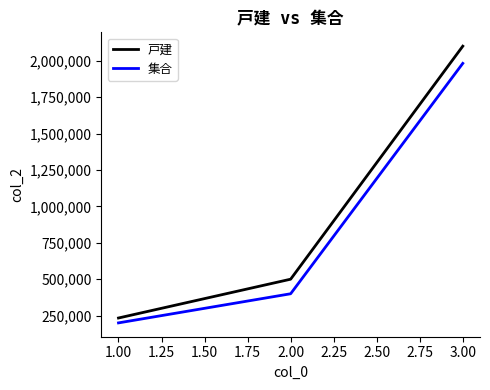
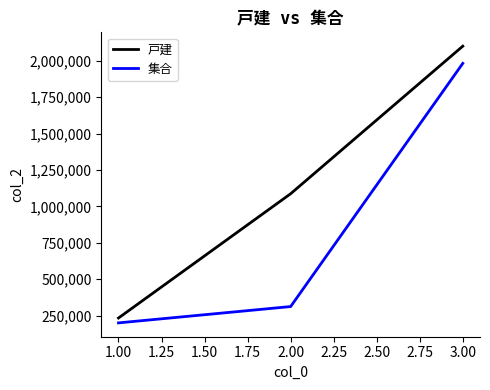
戸建, 2.00: 500,000 -> 1,090,000
集合, 2.00: 400,000 -> 310,000
